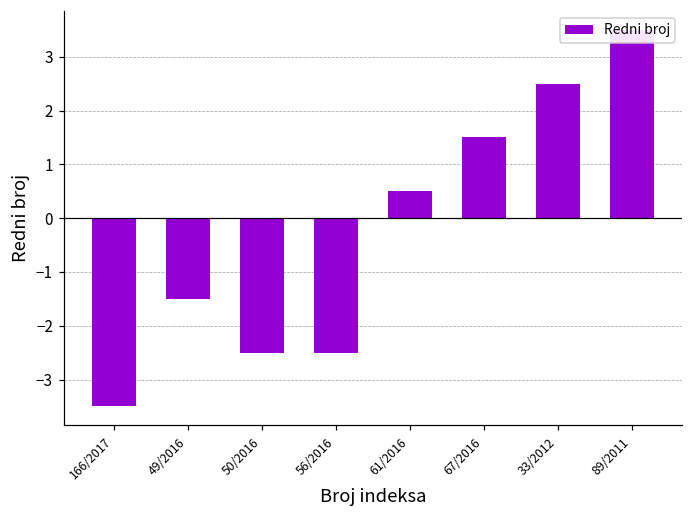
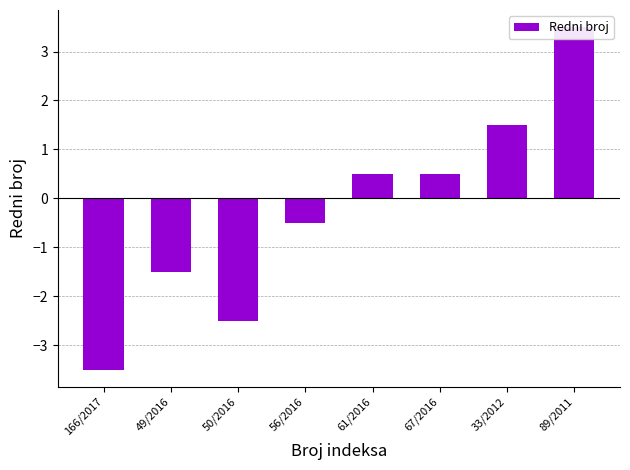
56/2016: -2.5 -> -0.5
67/2016: 1.5 -> 0.5
33/2012: 2.5 -> 1.5
